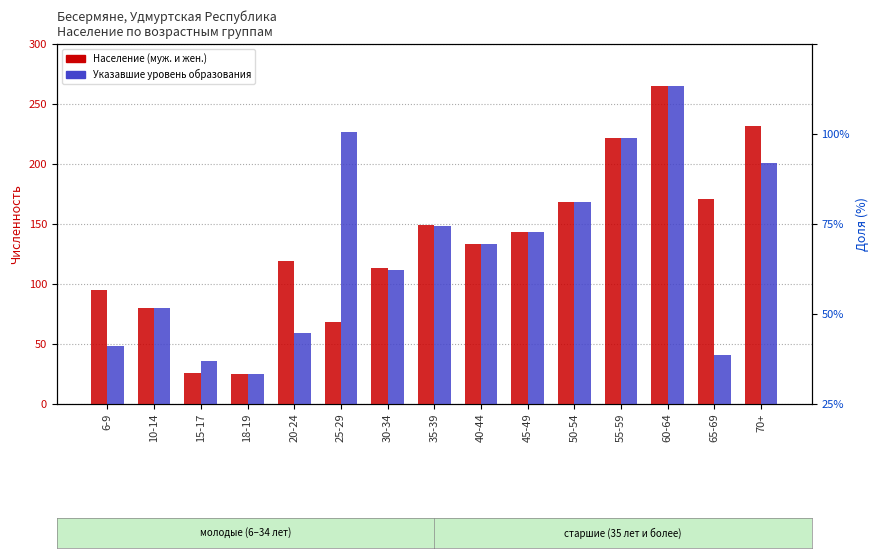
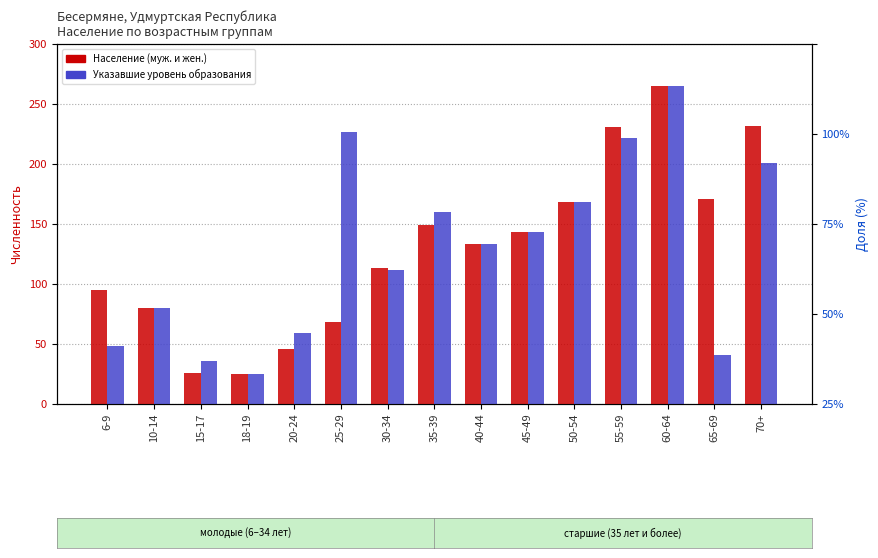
Население (муж. и жен.), 20-24: 119 -> 46
Указавшие уровень образования, 35-39: 148 -> 160
Население (муж. и жен.), 55-59: 222 -> 231
